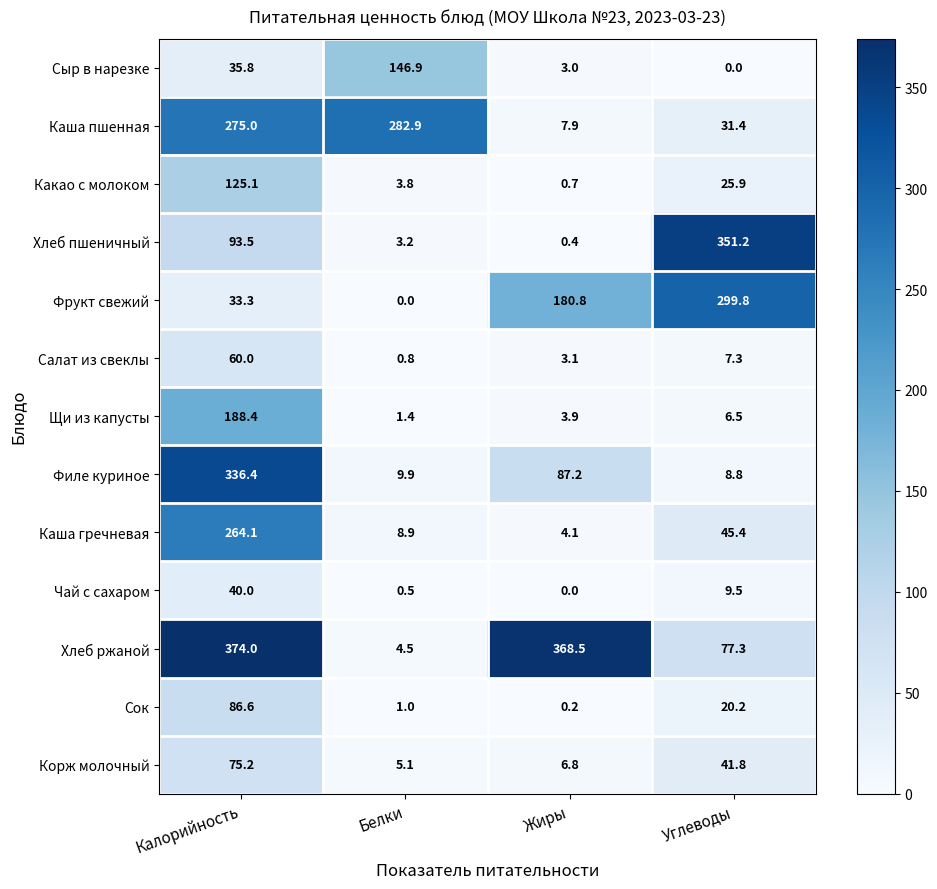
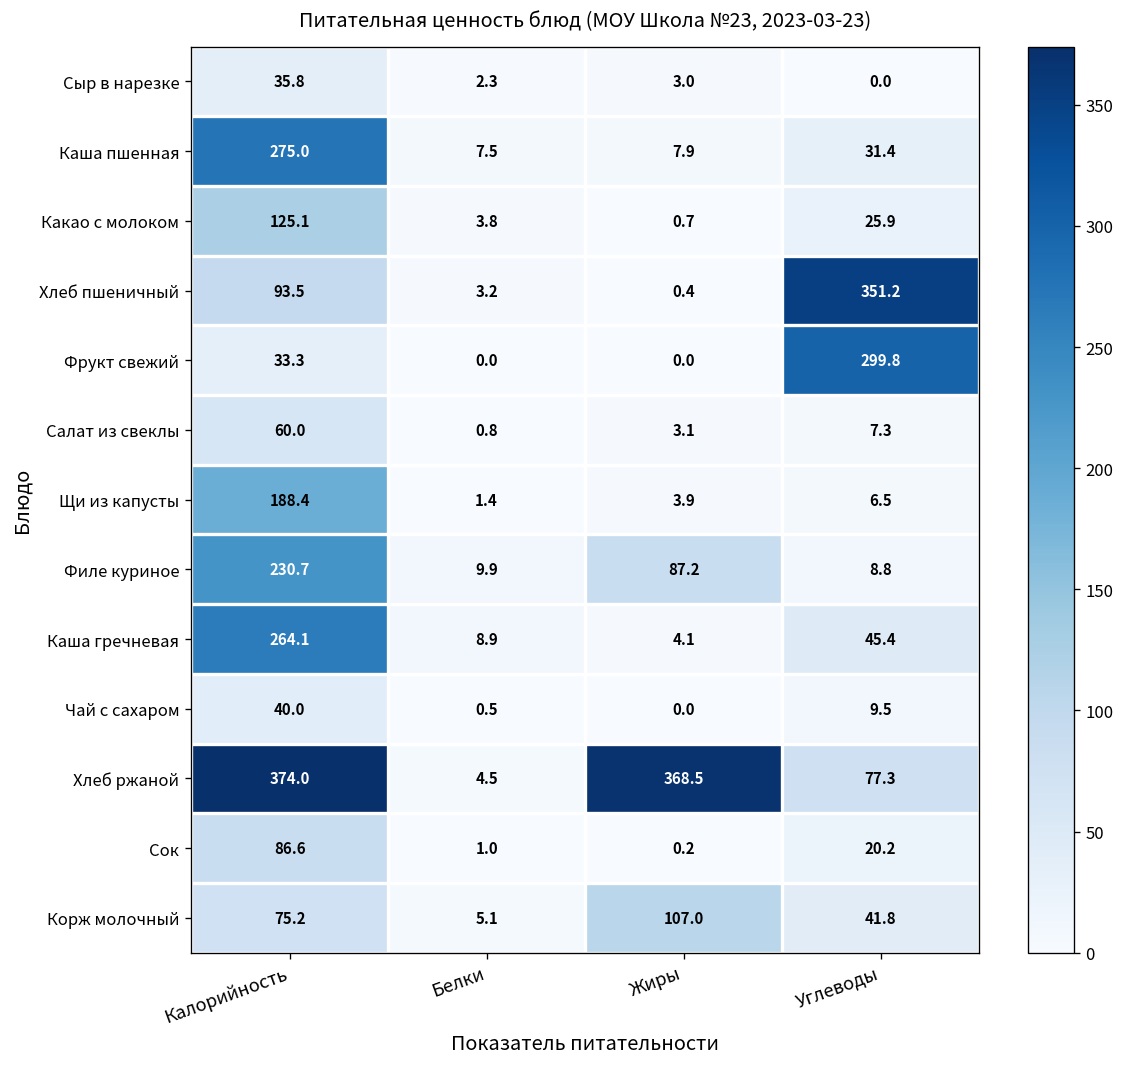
Сыр в нарезке, Белки: 146.9 -> 2.3
Каша пшенная, Белки: 282.9 -> 7.5
Фрукт свежий, Жиры: 180.8 -> 0.0
Филе куриное, Калорийность: 336.4 -> 230.7
Корж молочный, Жиры: 6.8 -> 107.0
